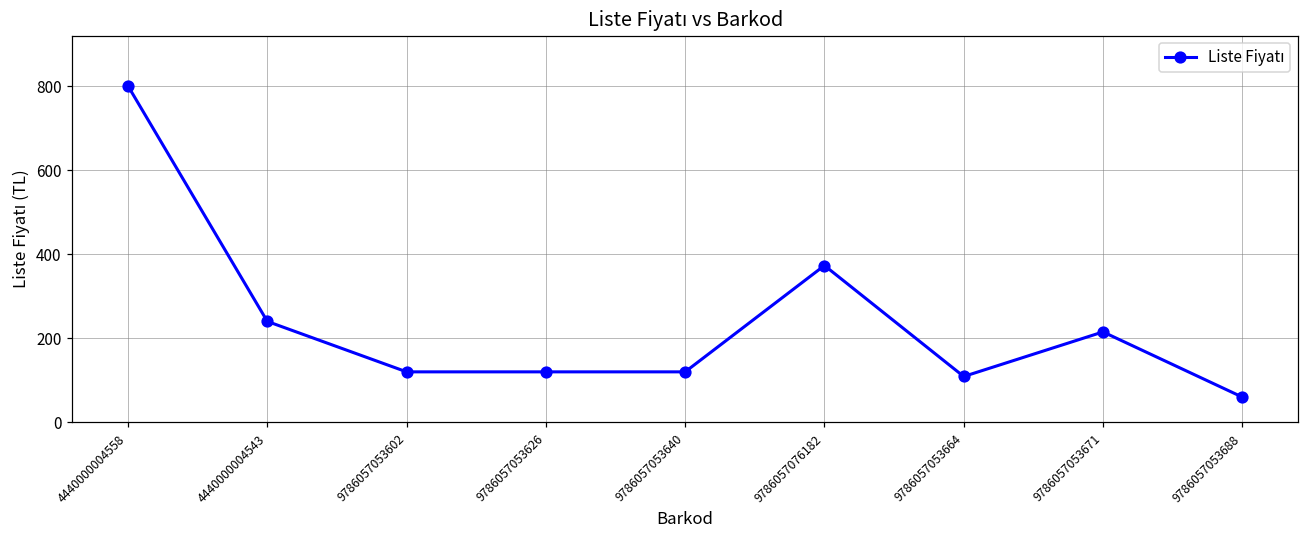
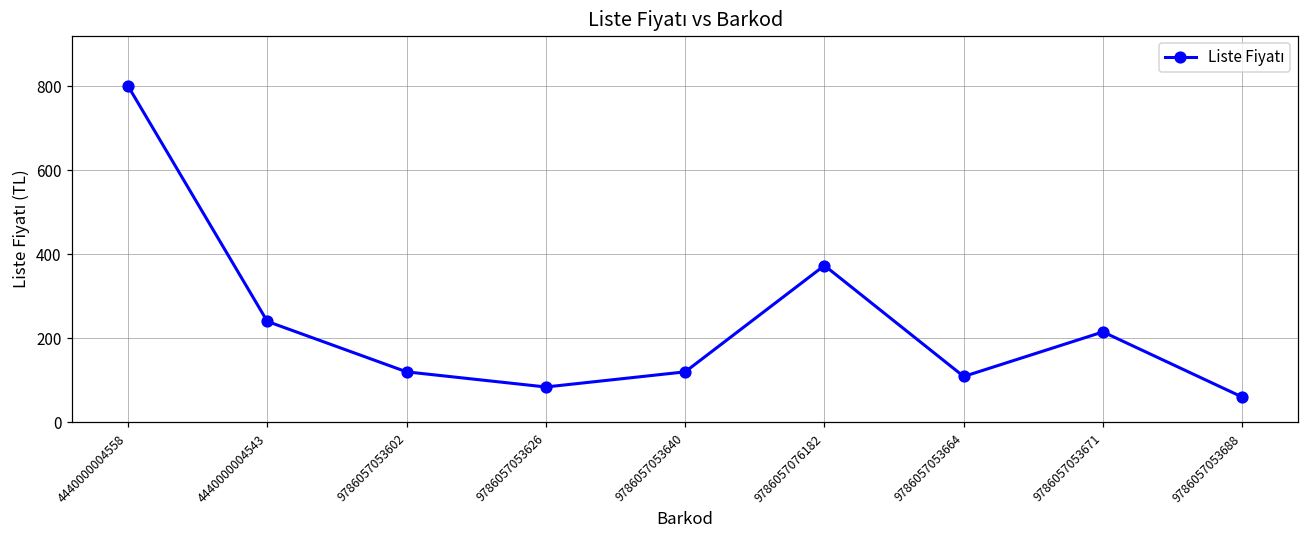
9786057053626: 120 -> 80
